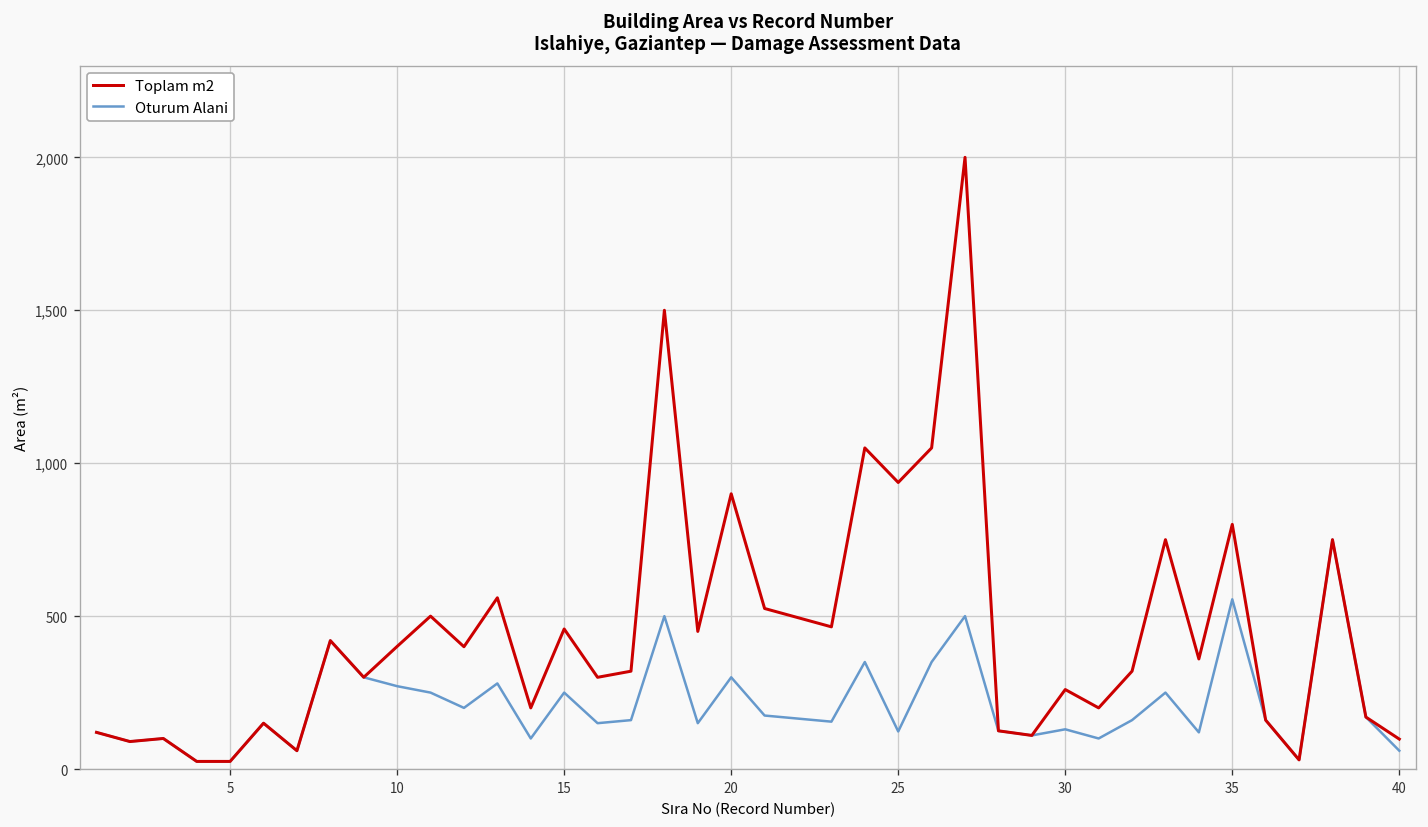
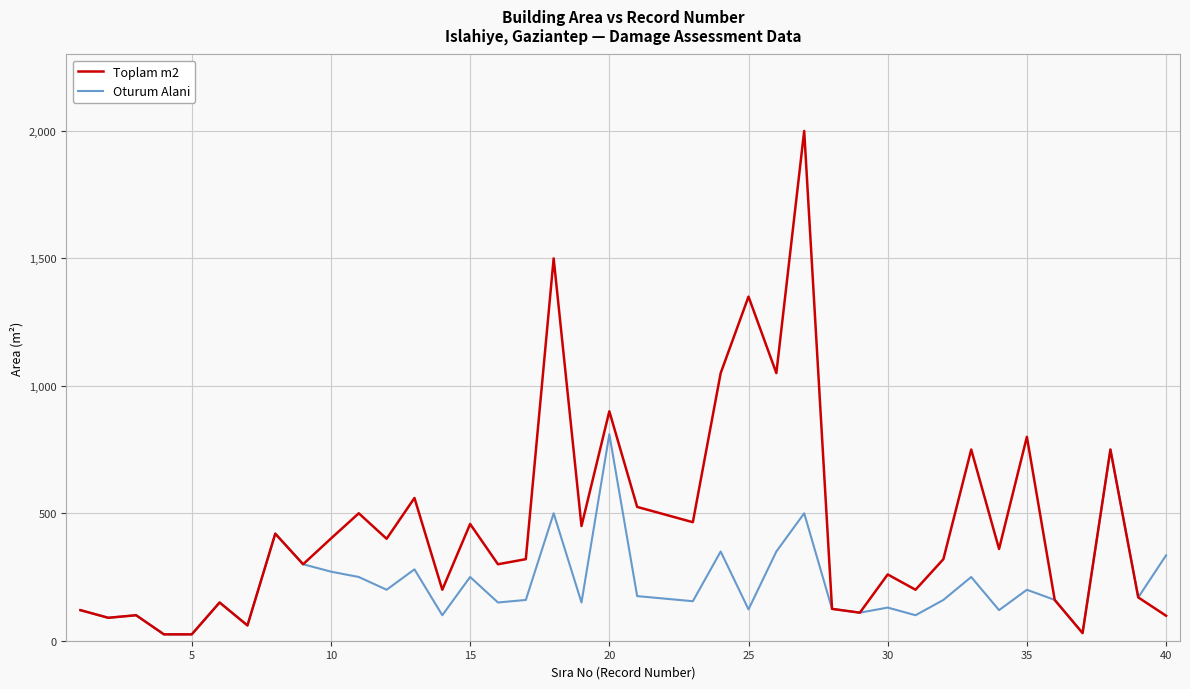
Oturum Alani, 20: 300 -> 810
Toplam m2, 25: 940 -> 1,350
Oturum Alani, 35: 560 -> 200
Oturum Alani, 40: 60 -> 340
